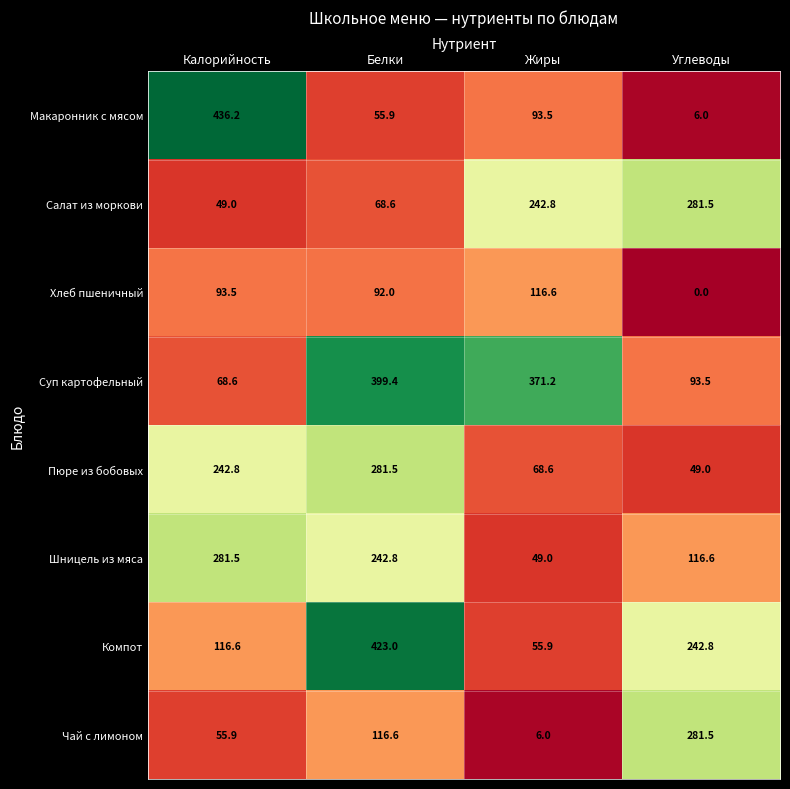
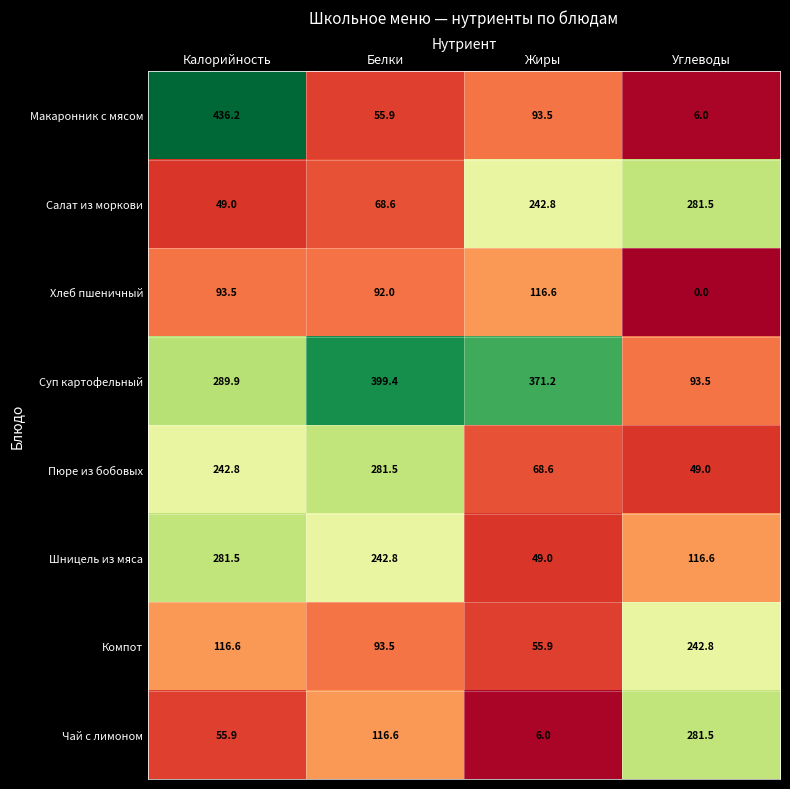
Суп картофельный, Калорийность: 68.6 -> 289.9
Компот, Белки: 423.0 -> 93.5
